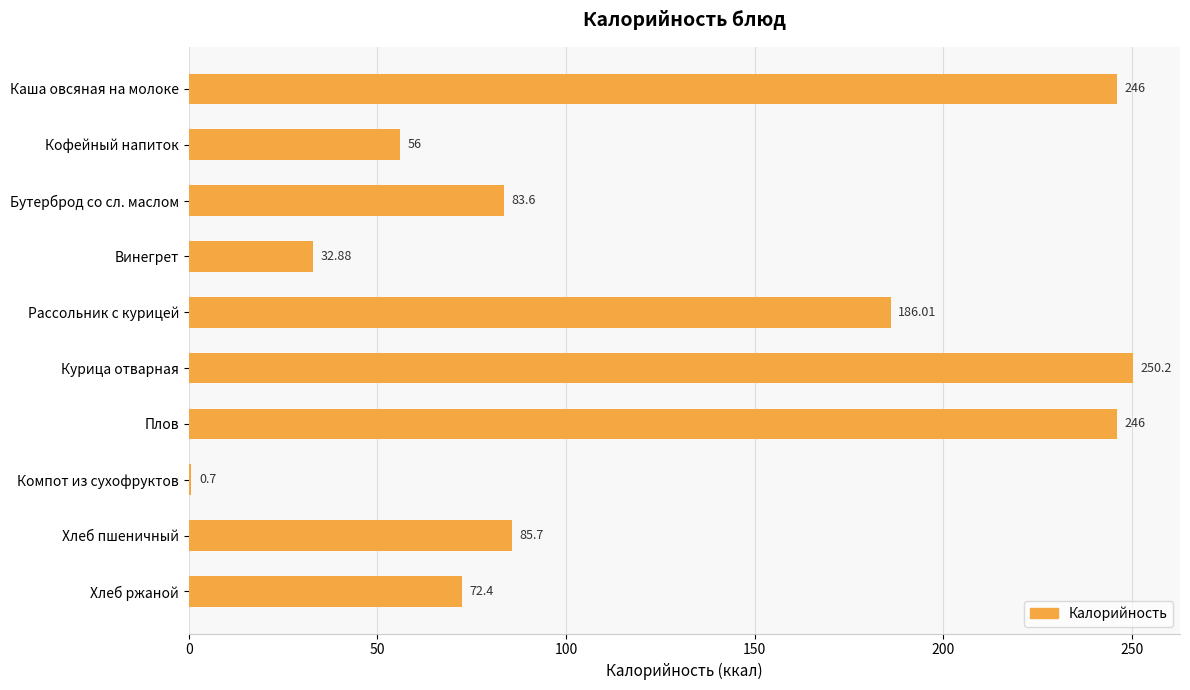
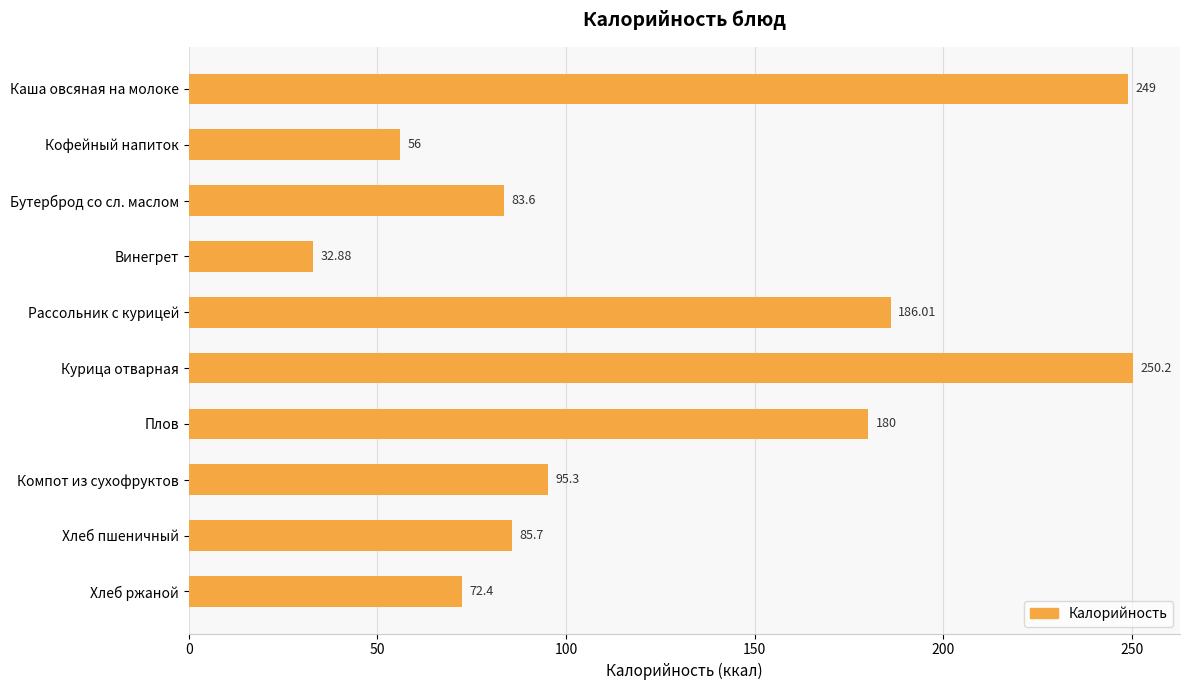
Каша овсяная на молоке: 246 -> 249
Плов: 246 -> 180
Компот из сухофруктов: 0.7 -> 95.3
